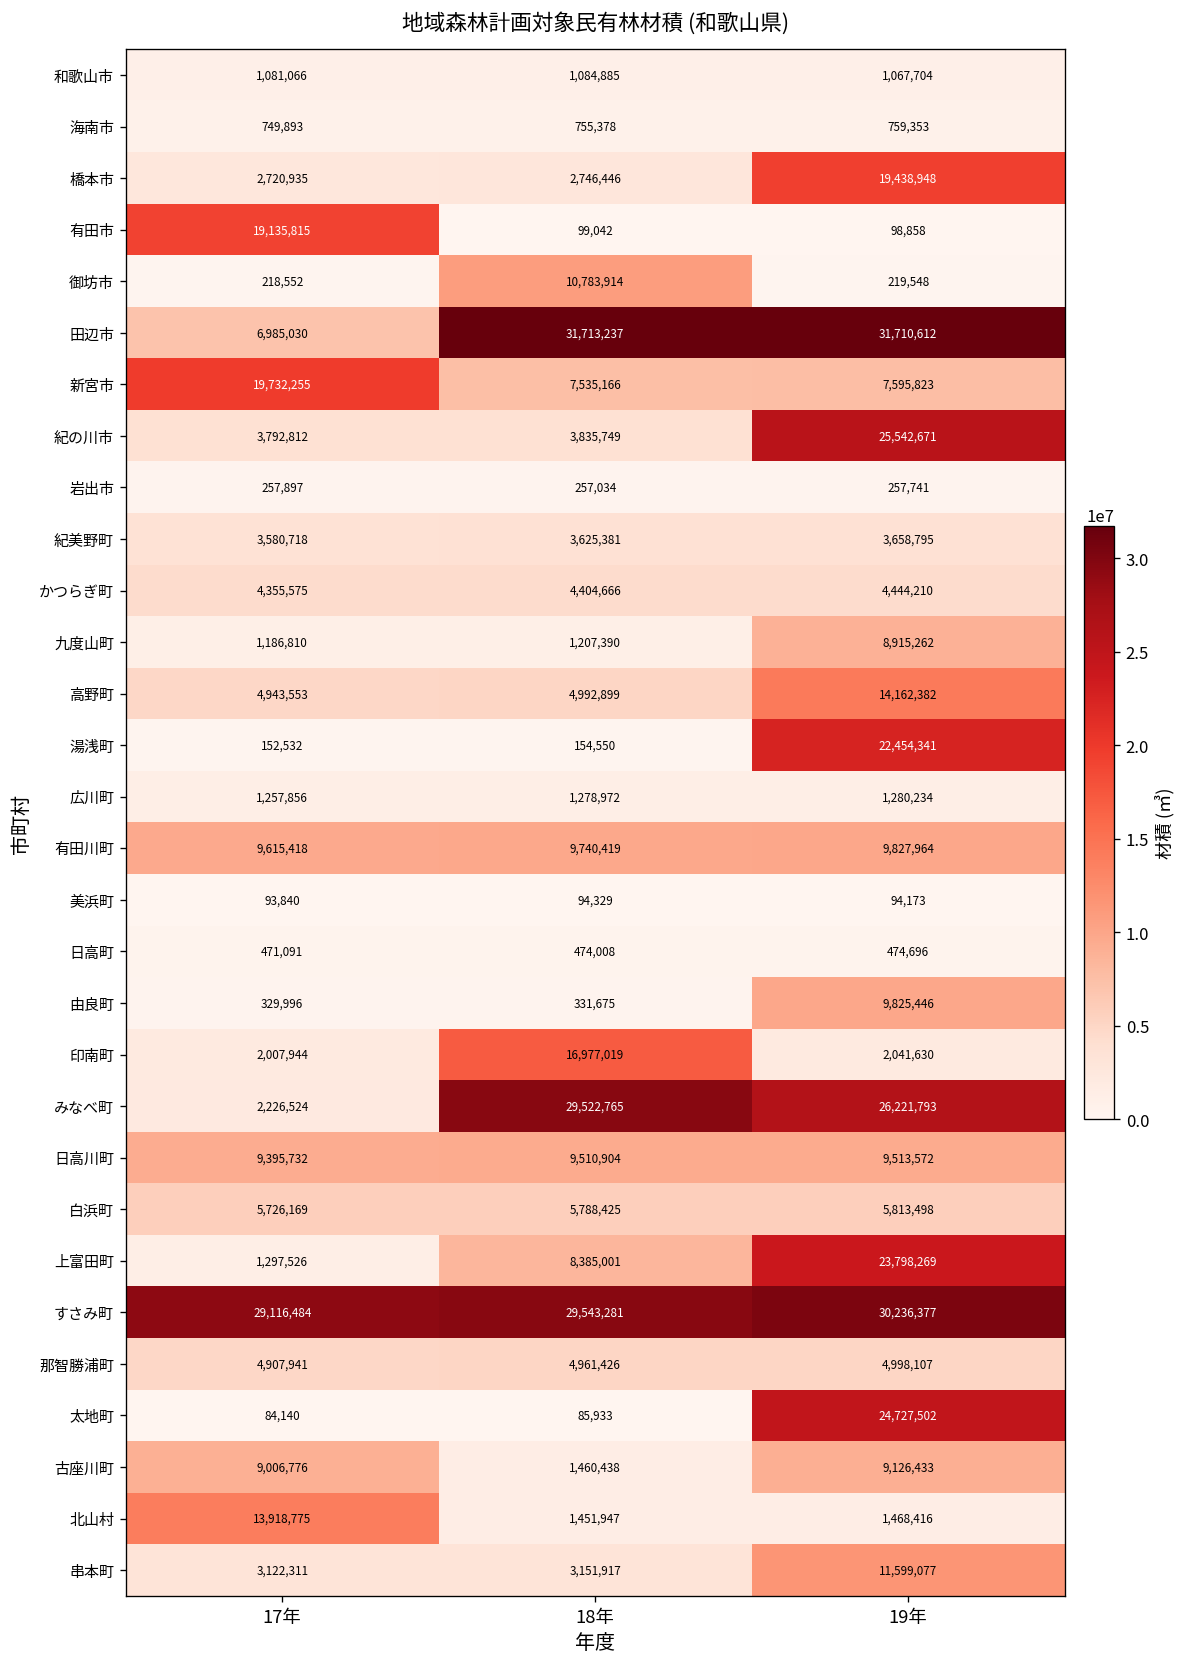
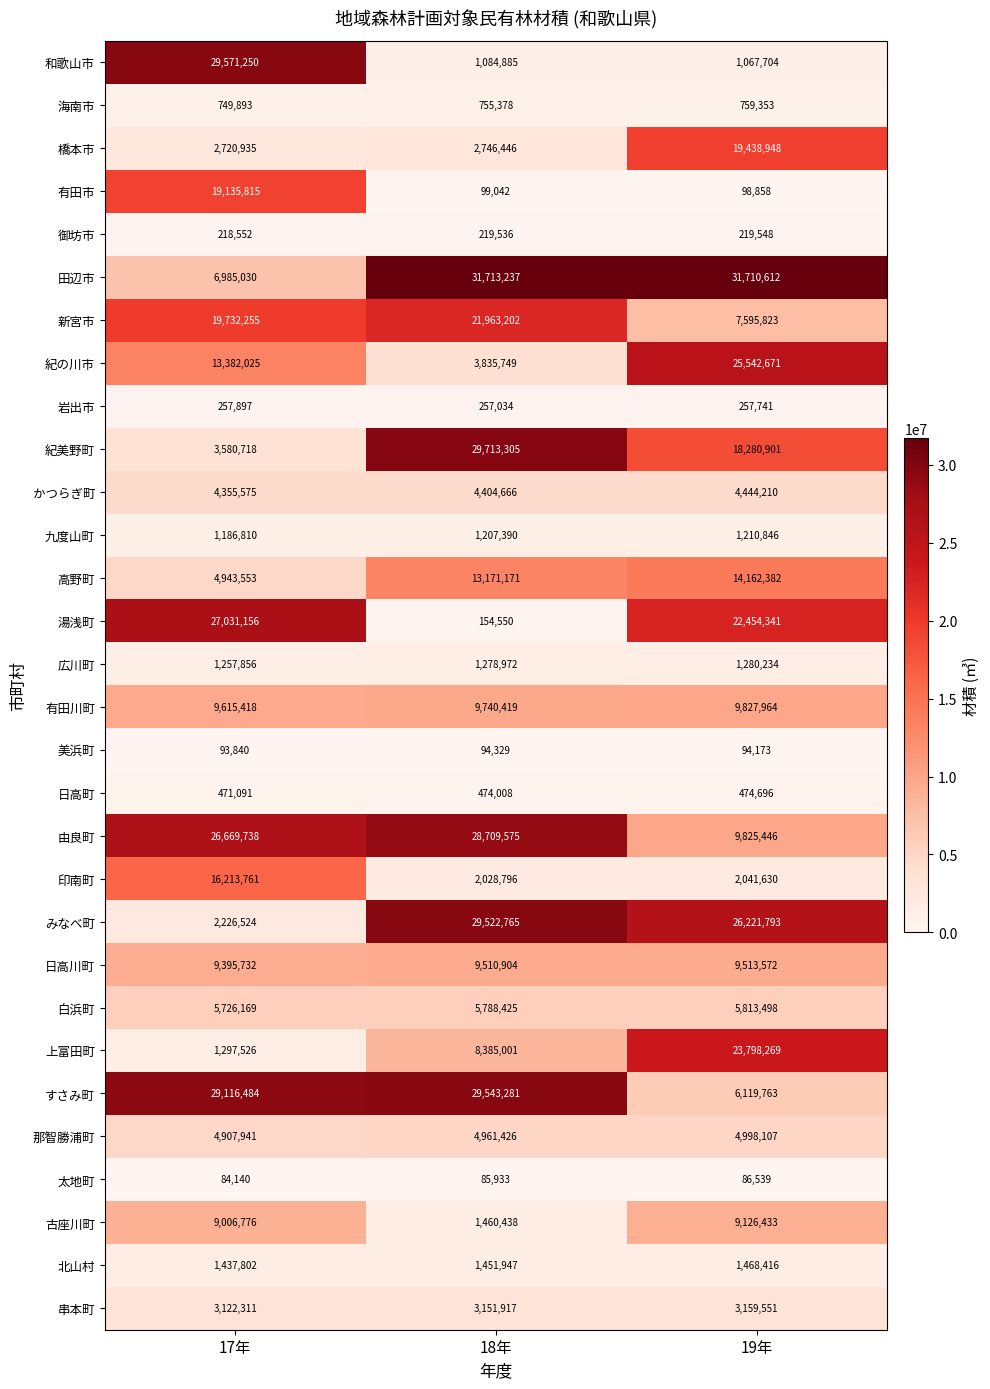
和歌山市, 17年: 1,081,066 -> 29,571,250
御坊市, 18年: 10,783,914 -> 219,536
新宮市, 18年: 7,535,166 -> 21,963,202
紀の川市, 17年: 3,792,812 -> 13,382,025
紀美野町, 18年: 3,625,381 -> 29,713,305
紀美野町, 19年: 3,658,795 -> 18,280,901
九度山町, 19年: 8,915,262 -> 1,210,846
高野町, 18年: 4,992,899 -> 13,171,171
湯浅町, 17年: 152,532 -> 27,031,156
由良町, 17年: 329,996 -> 26,669,738
由良町, 18年: 331,675 -> 28,709,575
印南町, 17年: 2,007,944 -> 16,213,761
印南町, 18年: 16,977,019 -> 2,028,796
すさみ町, 19年: 30,236,377 -> 6,119,763
太地町, 19年: 24,727,502 -> 86,539
北山村, 17年: 13,918,775 -> 1,437,802
串本町, 19年: 11,599,077 -> 3,159,551
